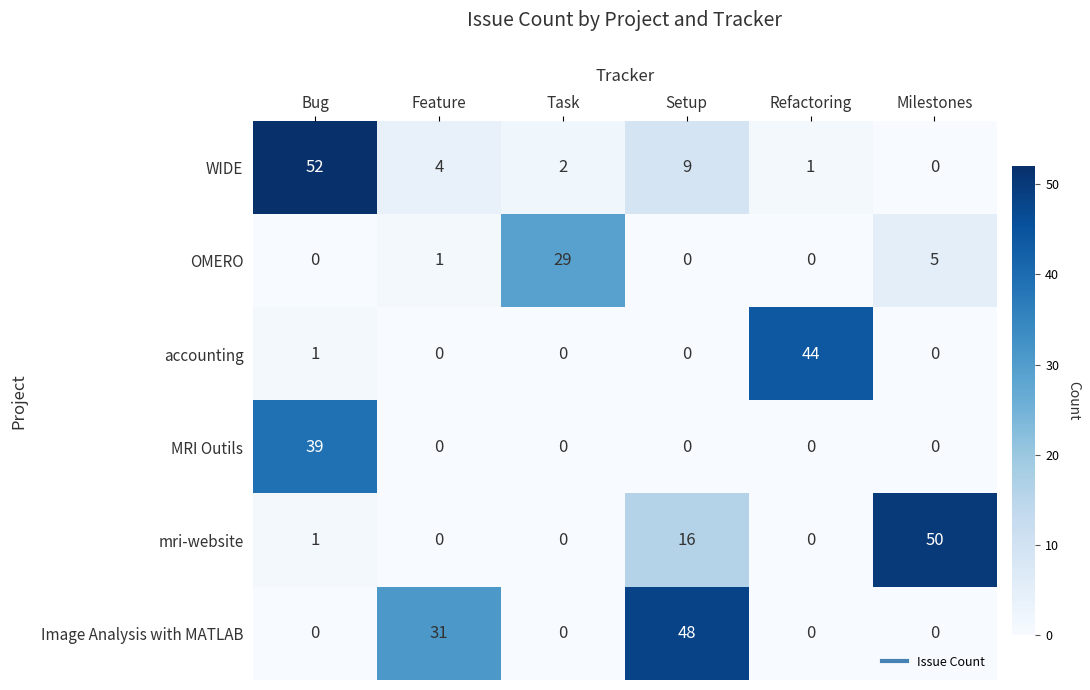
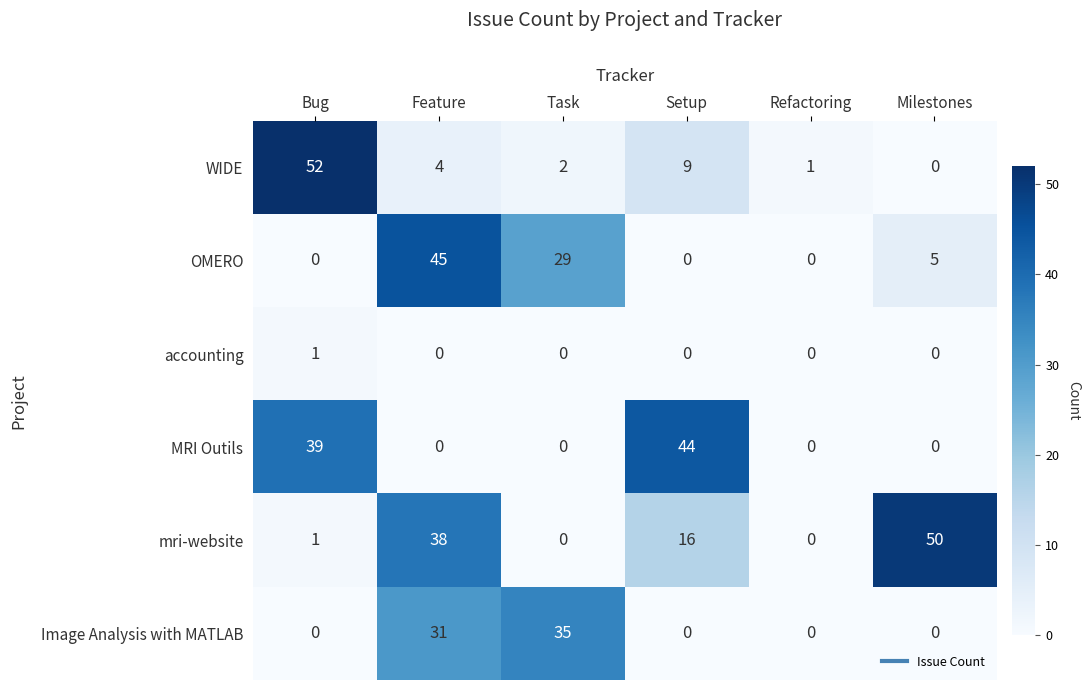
OMERO, Feature: 1 -> 45
accounting, Refactoring: 44 -> 0
MRI Outils, Setup: 0 -> 44
mri-website, Feature: 0 -> 38
Image Analysis with MATLAB, Task: 0 -> 35
Image Analysis with MATLAB, Setup: 48 -> 0
